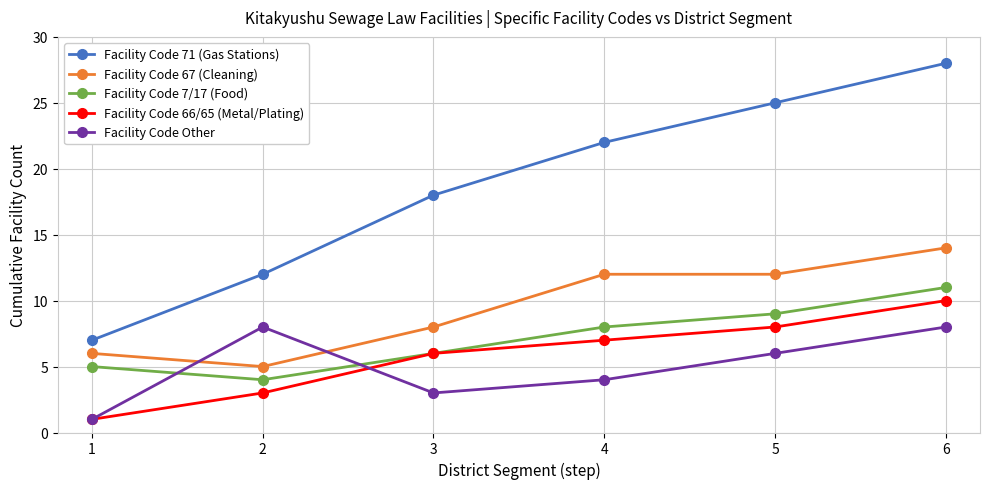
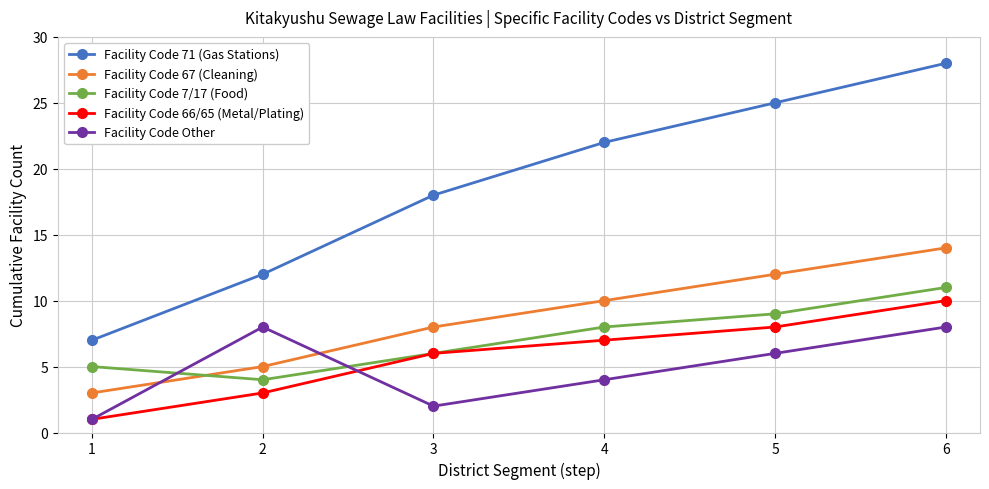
Facility Code 67 (Cleaning), 1: 6 -> 3
Facility Code Other, 3: 3 -> 2
Facility Code 67 (Cleaning), 4: 12 -> 10
